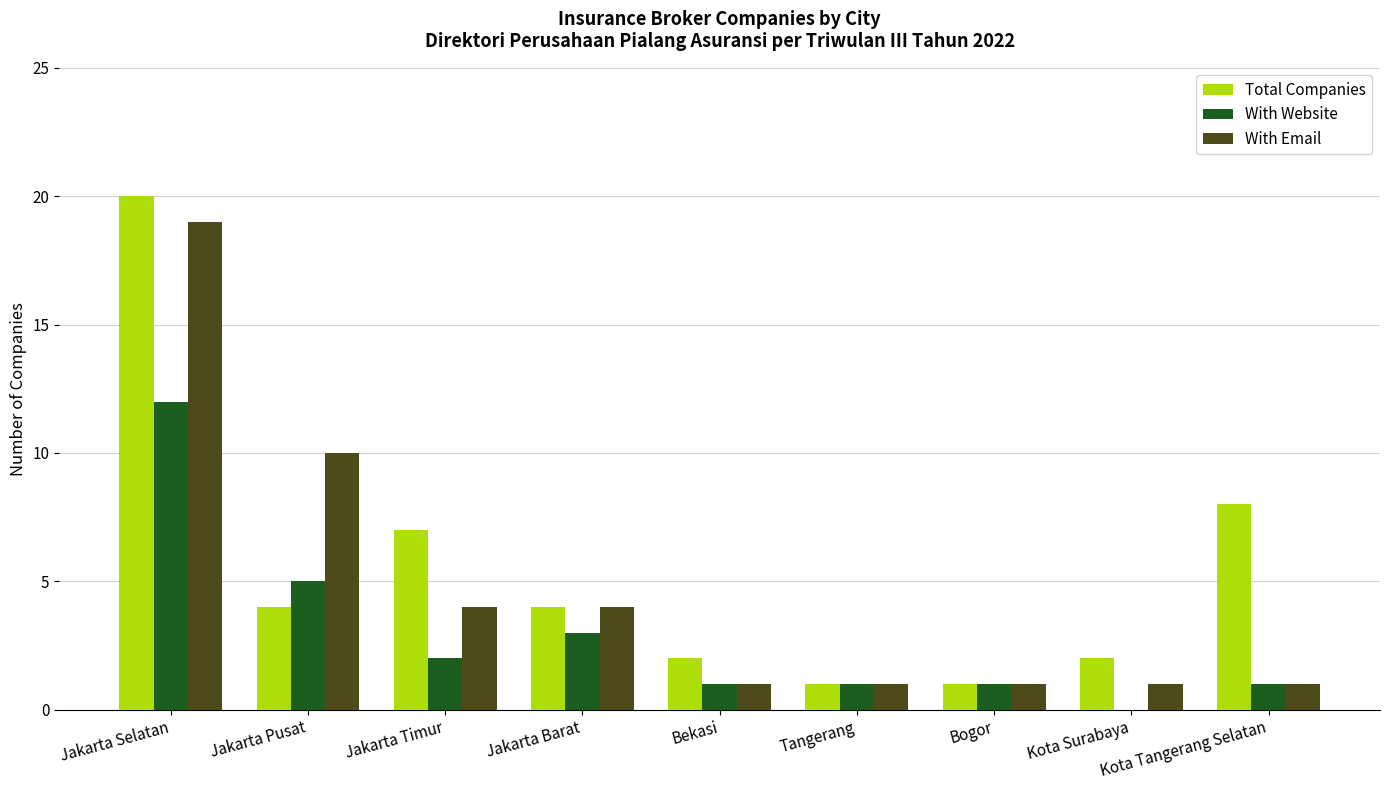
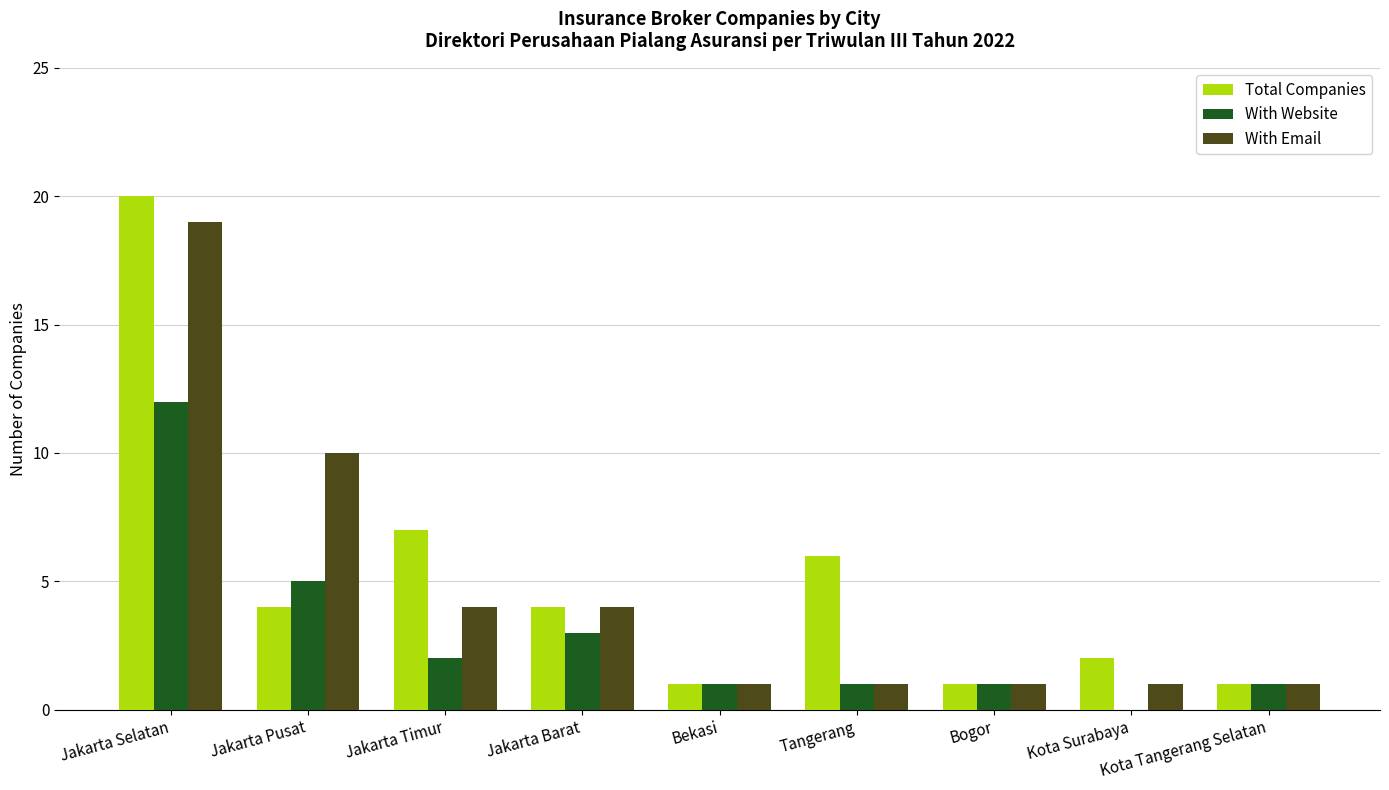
Total Companies, Bekasi: 2 -> 1
Total Companies, Tangerang: 1 -> 6
Total Companies, Kota Tangerang Selatan: 8 -> 1
